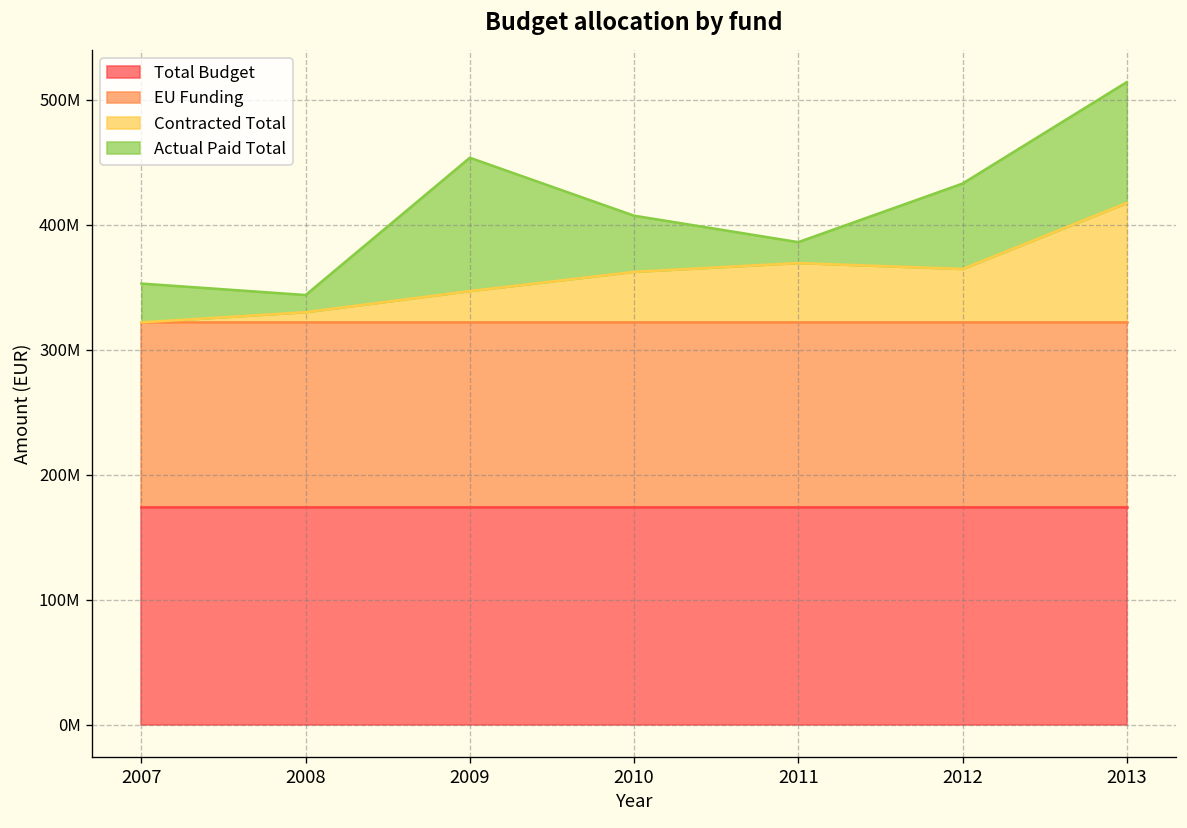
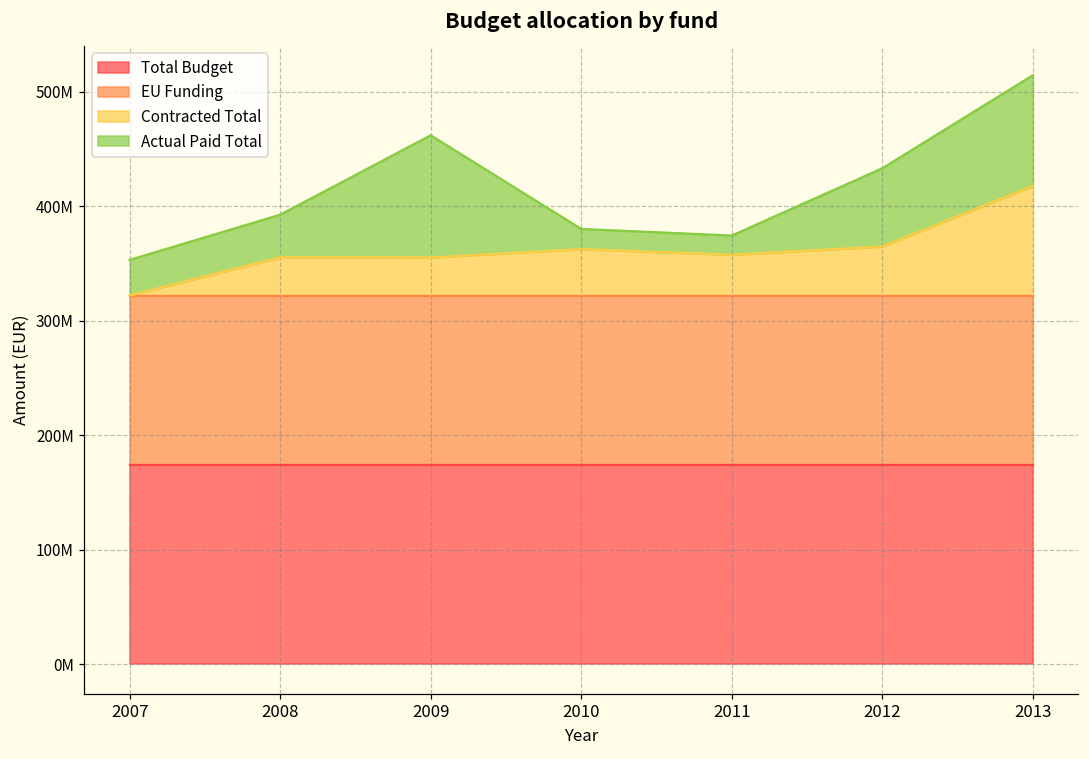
Contracted Total, 2008: 330000000 -> 355000000
Actual Paid Total, 2008: 14000000 -> 37000000
Contracted Total, 2009: 347000000 -> 355000000
Actual Paid Total, 2010: 45000000 -> 18000000
Contracted Total, 2011: 369000000 -> 358000000
